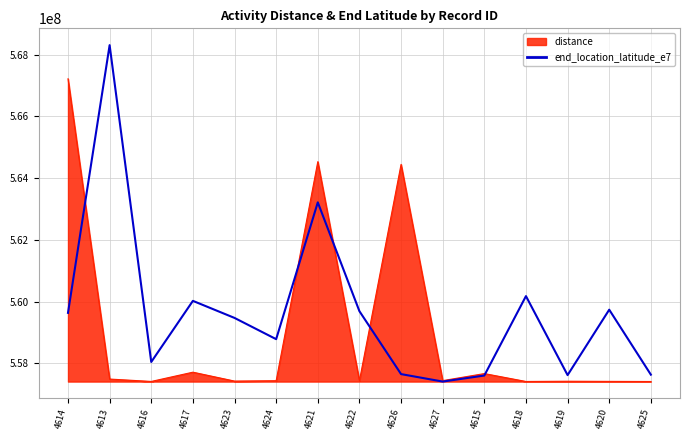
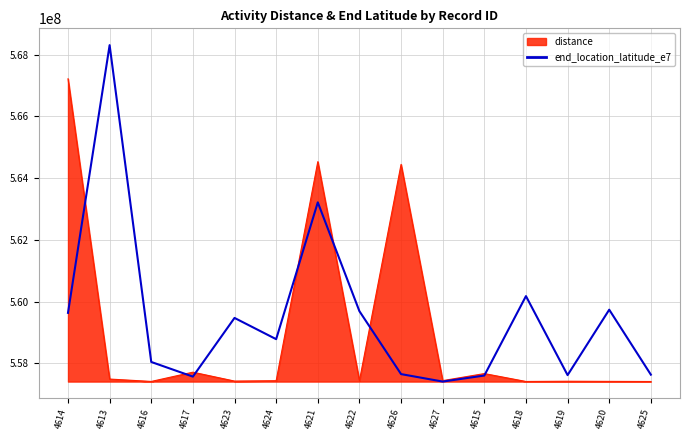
end_location_latitude_e7, 4617: 560000000 -> 557600000
